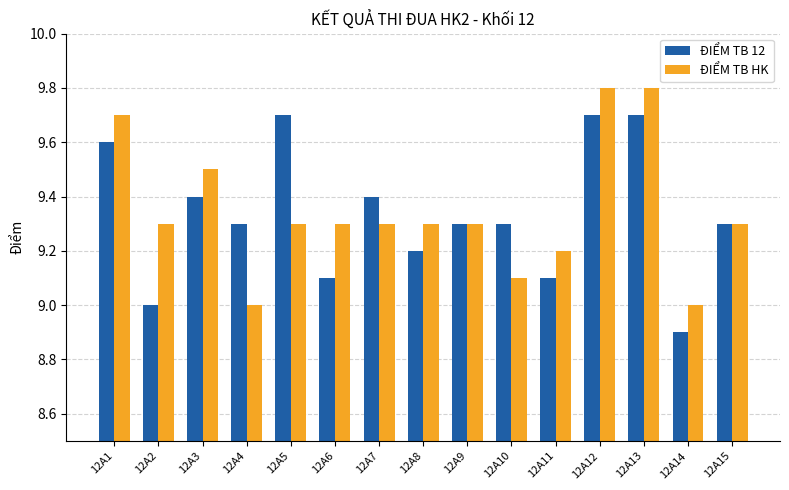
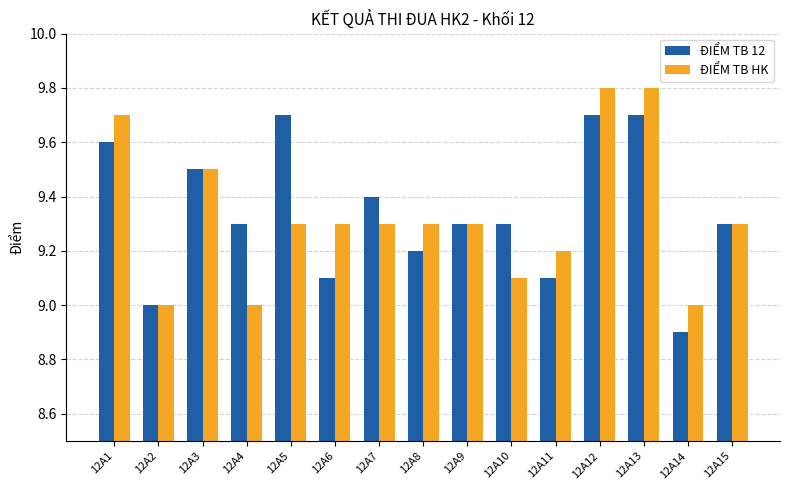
ĐIỂM TB HK, 12A2: 9.3 -> 9.0
ĐIỂM TB 12, 12A3: 9.4 -> 9.5
